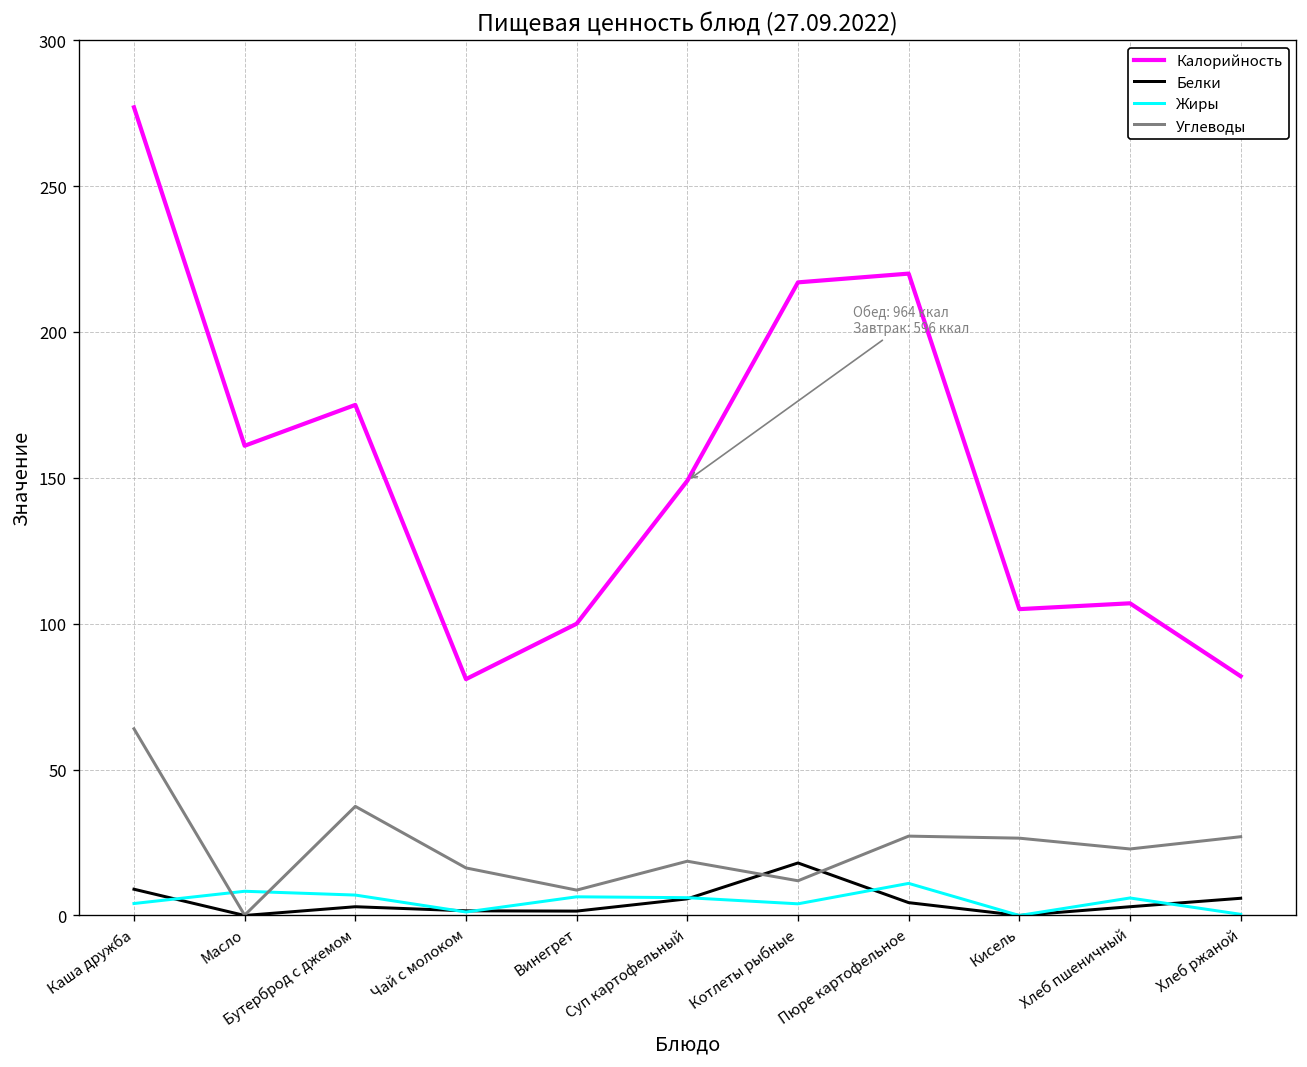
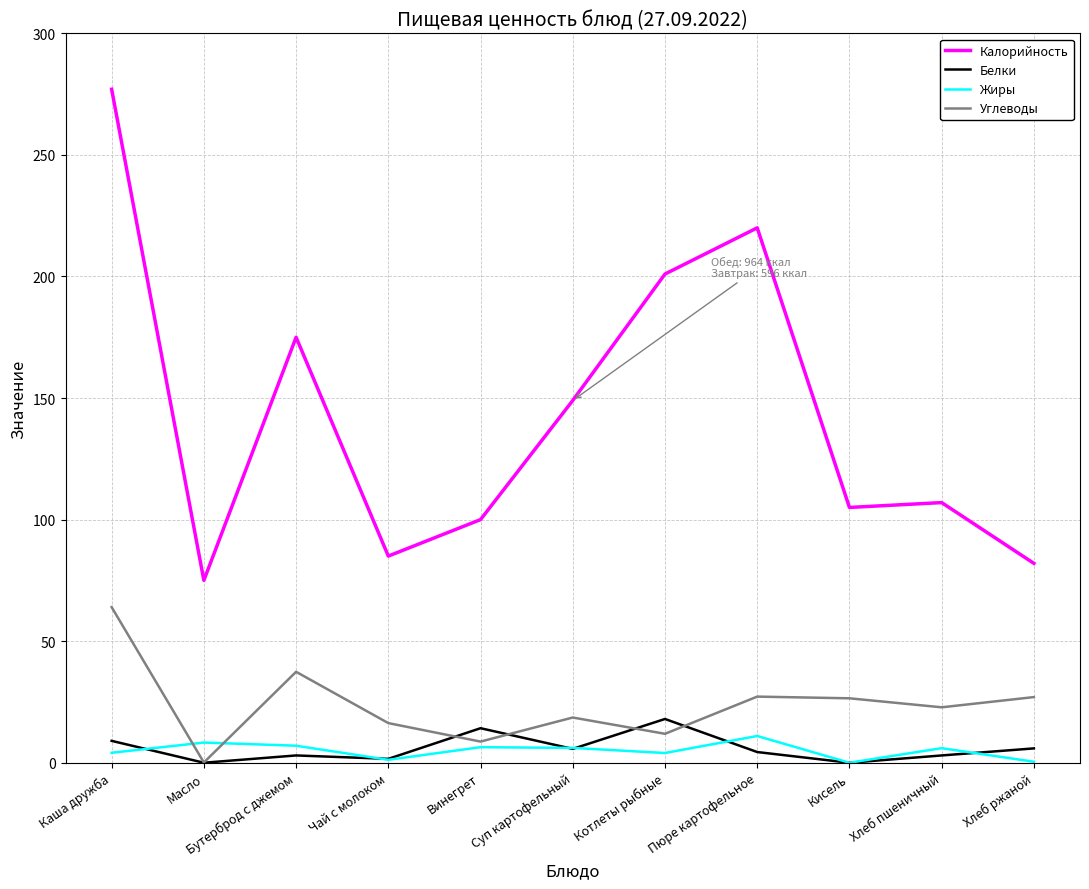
Калорийность, Масло: 161 -> 75
Калорийность, Чай с молоком: 81 -> 85
Белки, Винегрет: 2 -> 14
Калорийность, Котлеты рыбные: 217 -> 201
